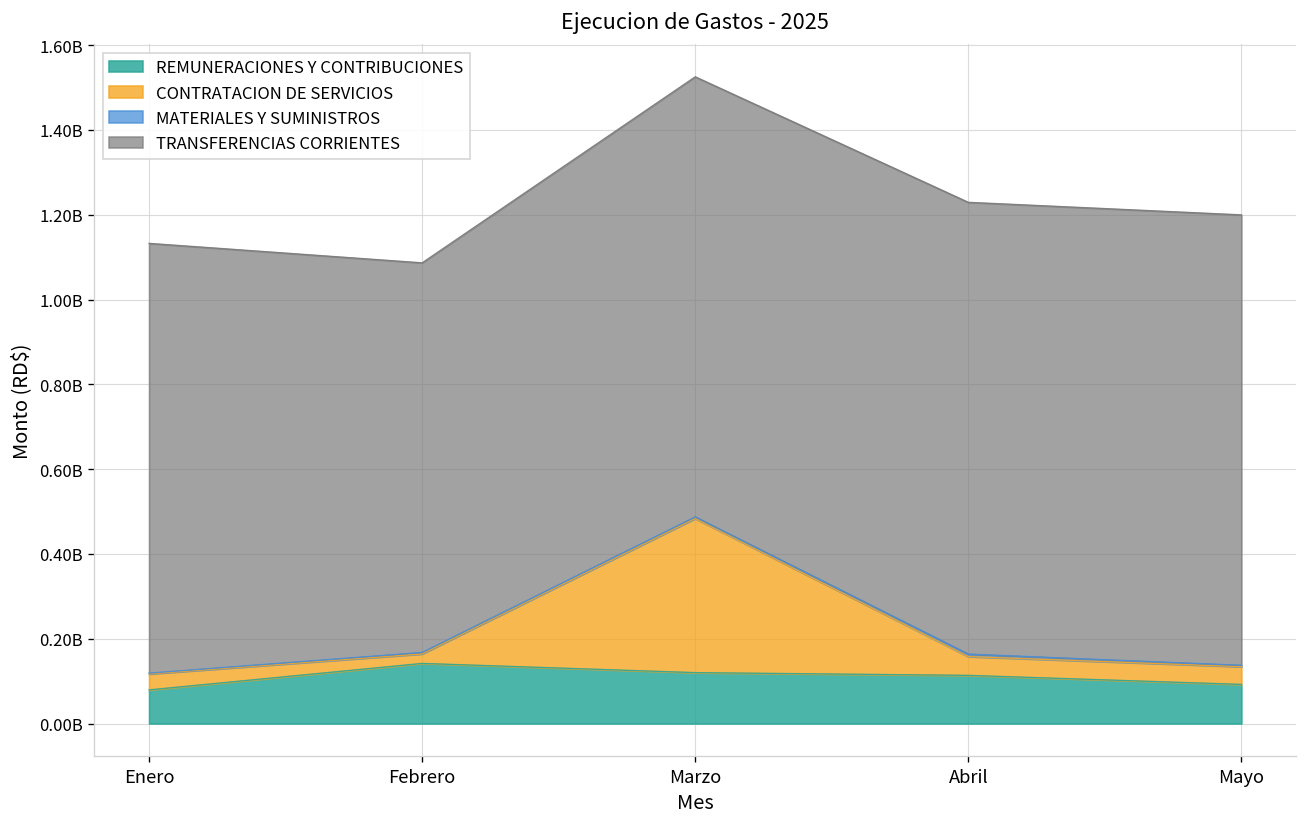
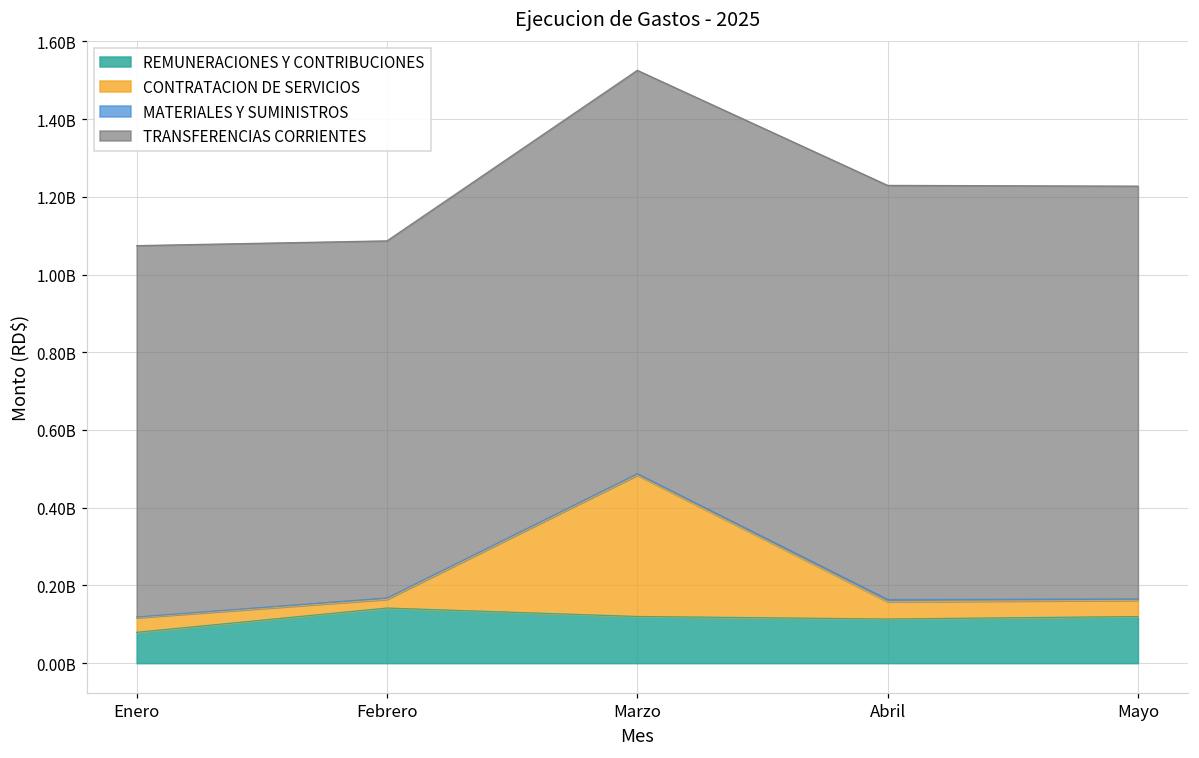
TRANSFERENCIAS CORRIENTES, Enero: 1010000000 -> 960000000
REMUNERACIONES Y CONTRIBUCIONES, Mayo: 90000000 -> 120000000
